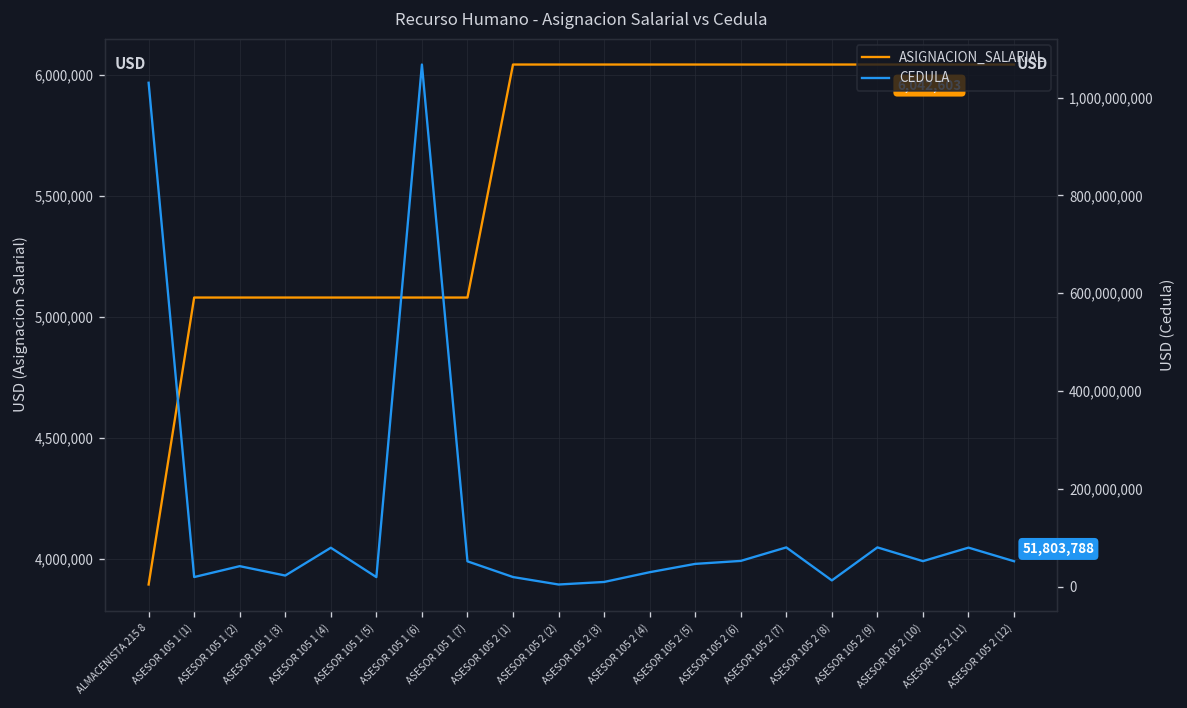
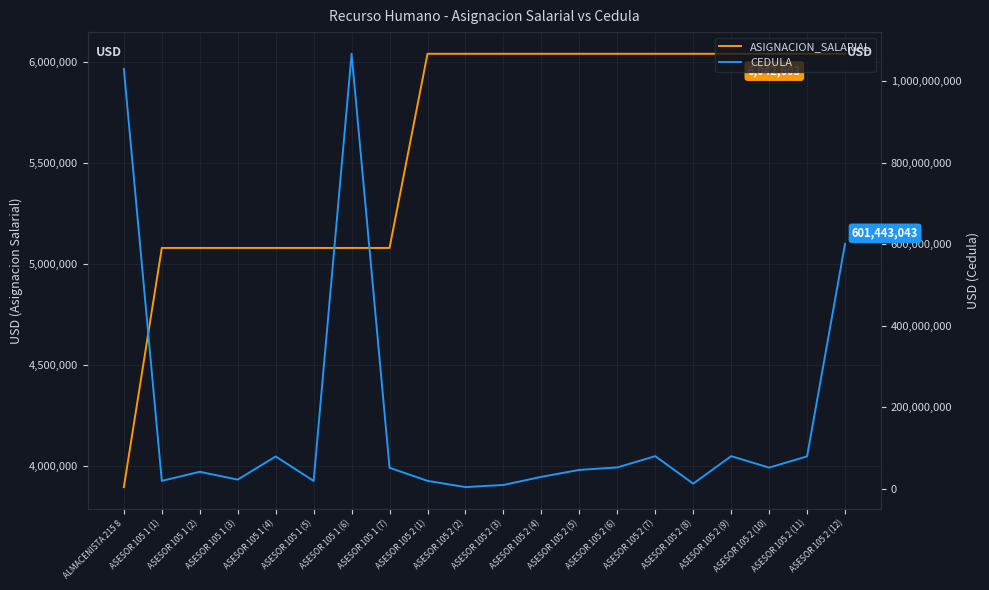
CEDULA, ASESOR 105 2 (12): 51,803,788 -> 601,443,043
